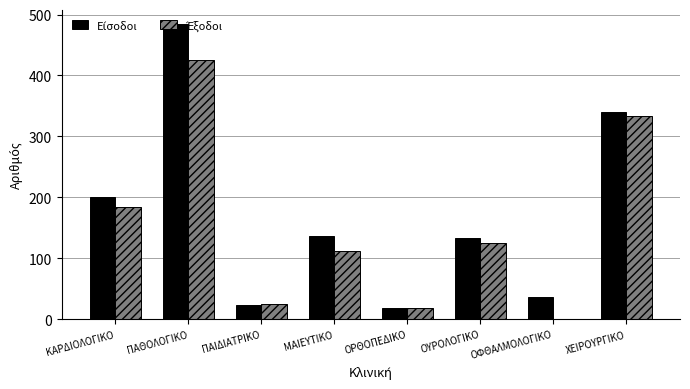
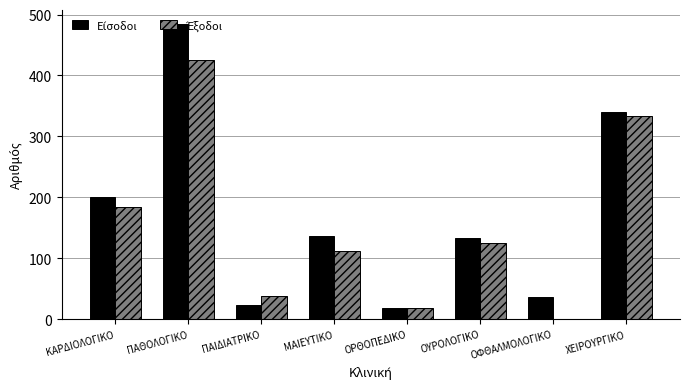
Έξοδοι, ΠΑΙΔΙΑΤΡΙΚΟ: 30 -> 40
